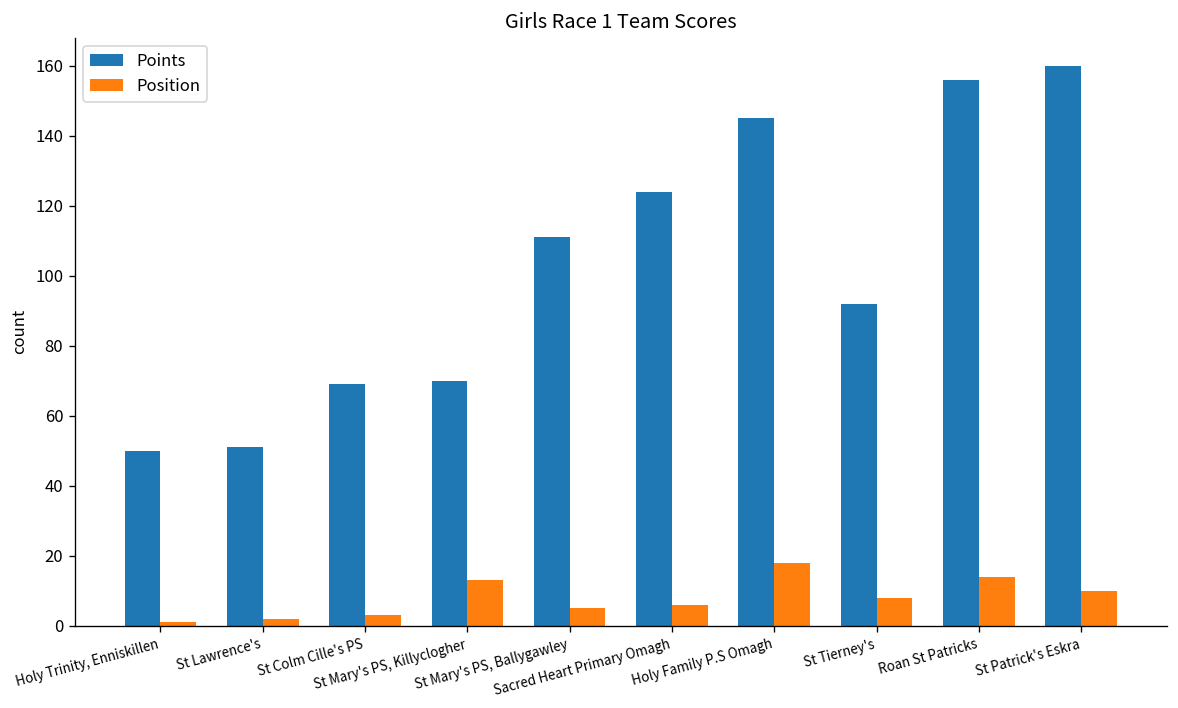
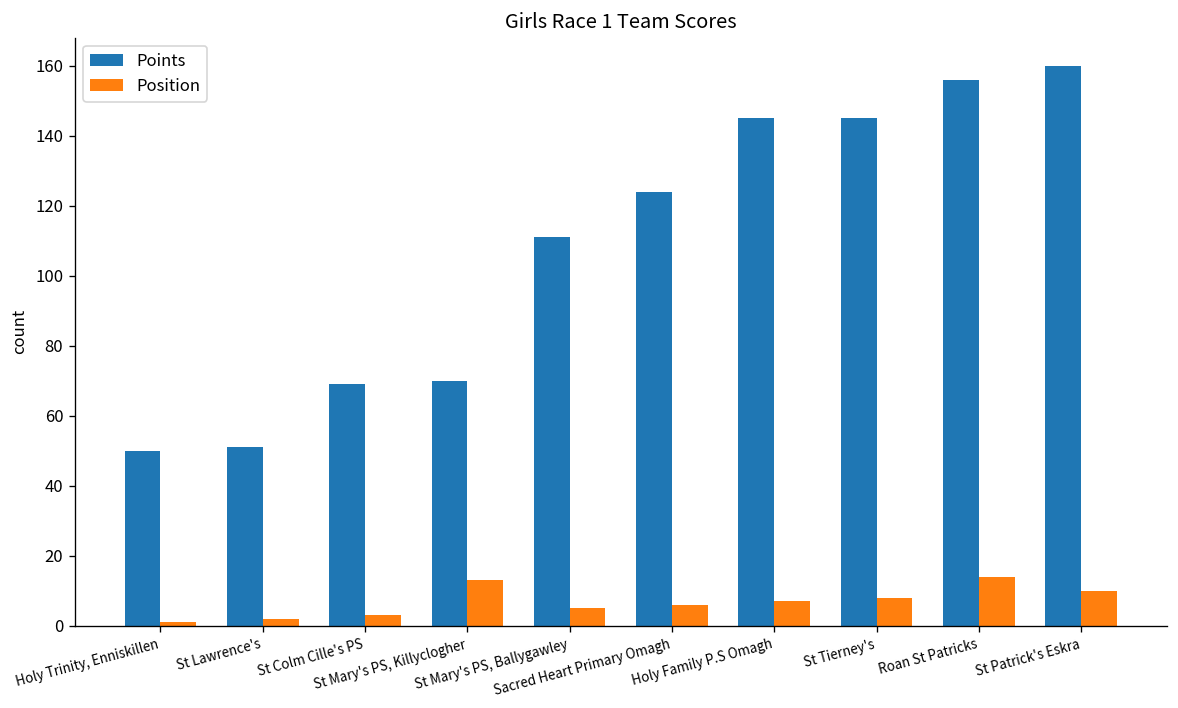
Position, Holy Family P.S Omagh: 18 -> 7
Points, St Tierney's: 92 -> 145
